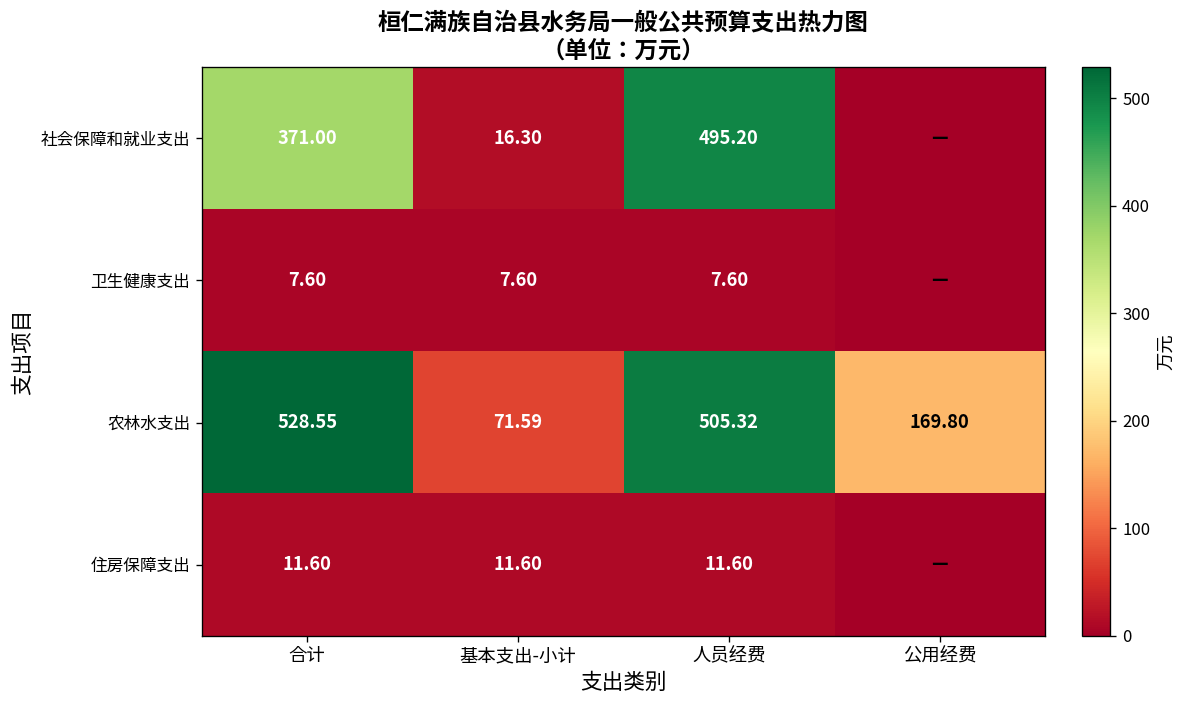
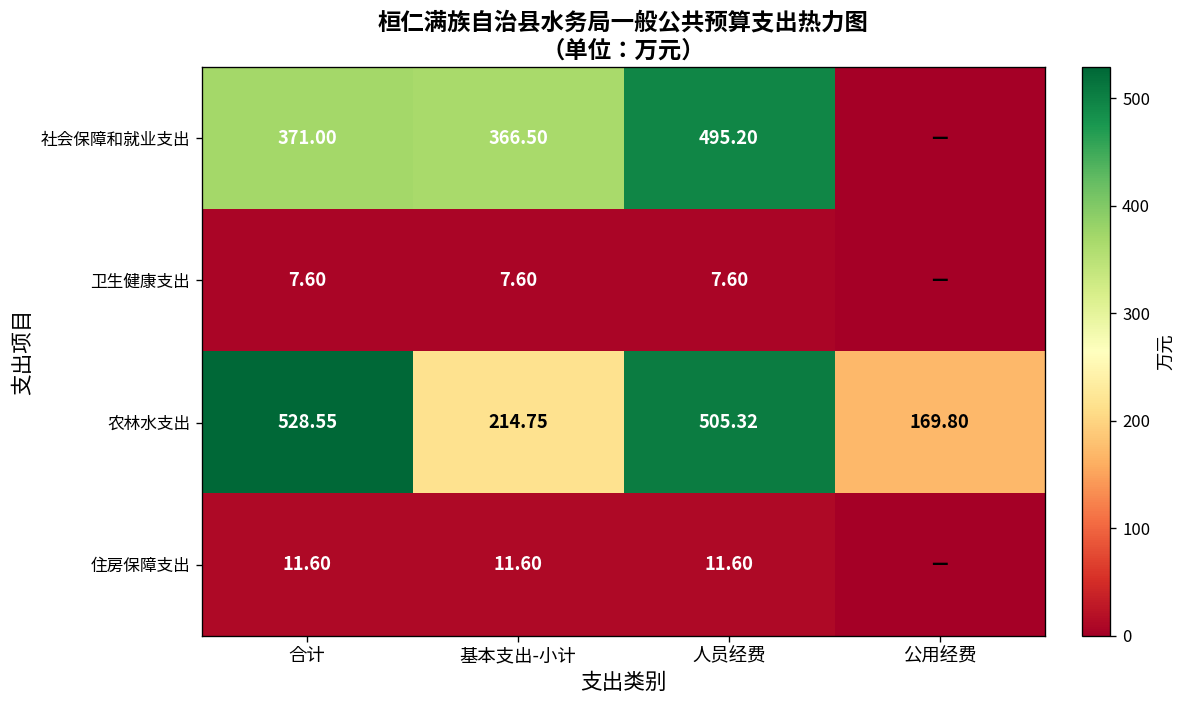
社会保障和就业支出, 基本支出-小计: 16.30 -> 366.50
农林水支出, 基本支出-小计: 71.59 -> 214.75
